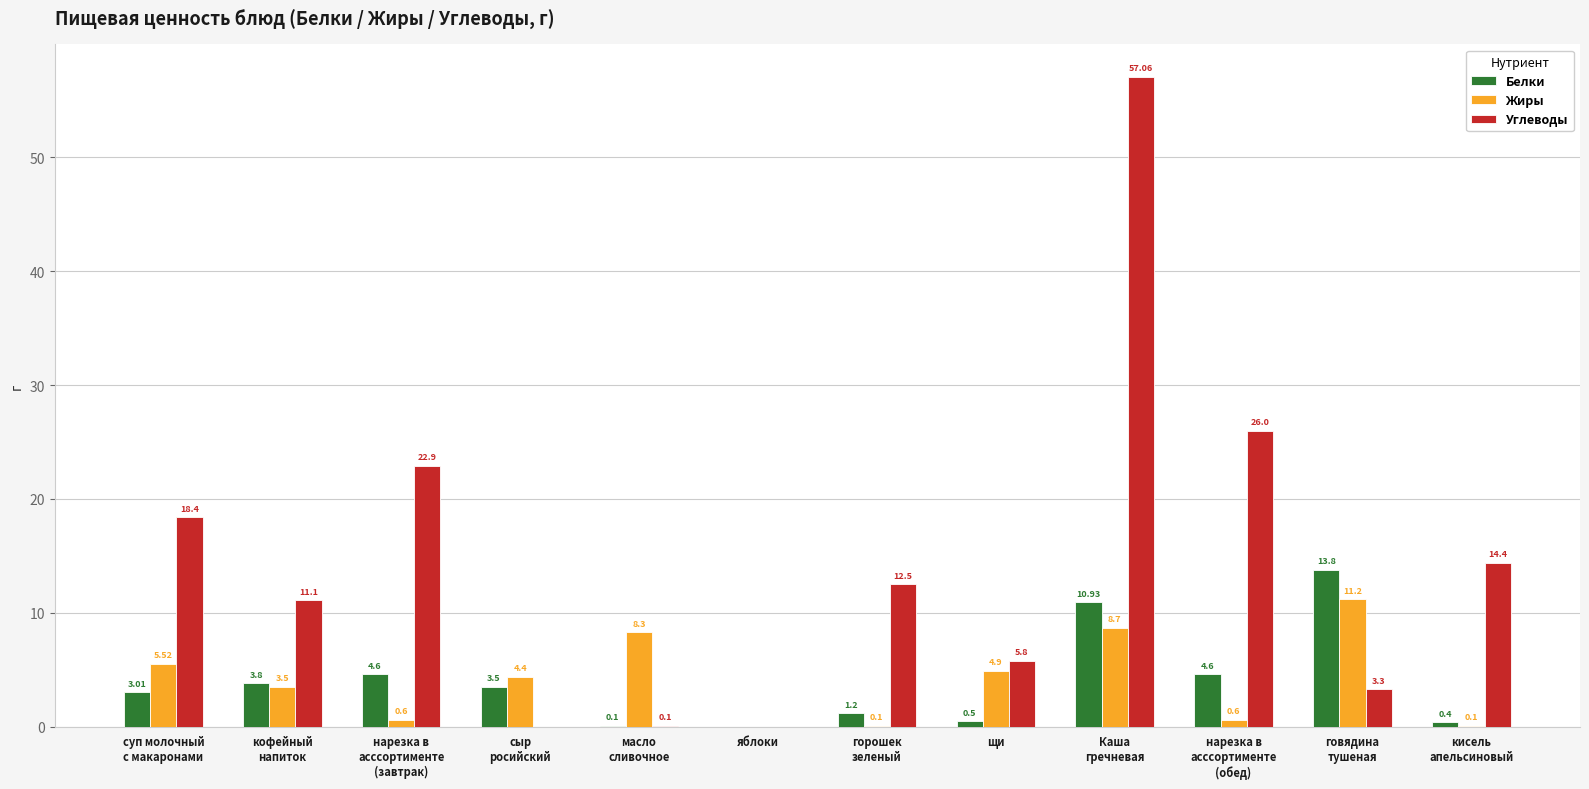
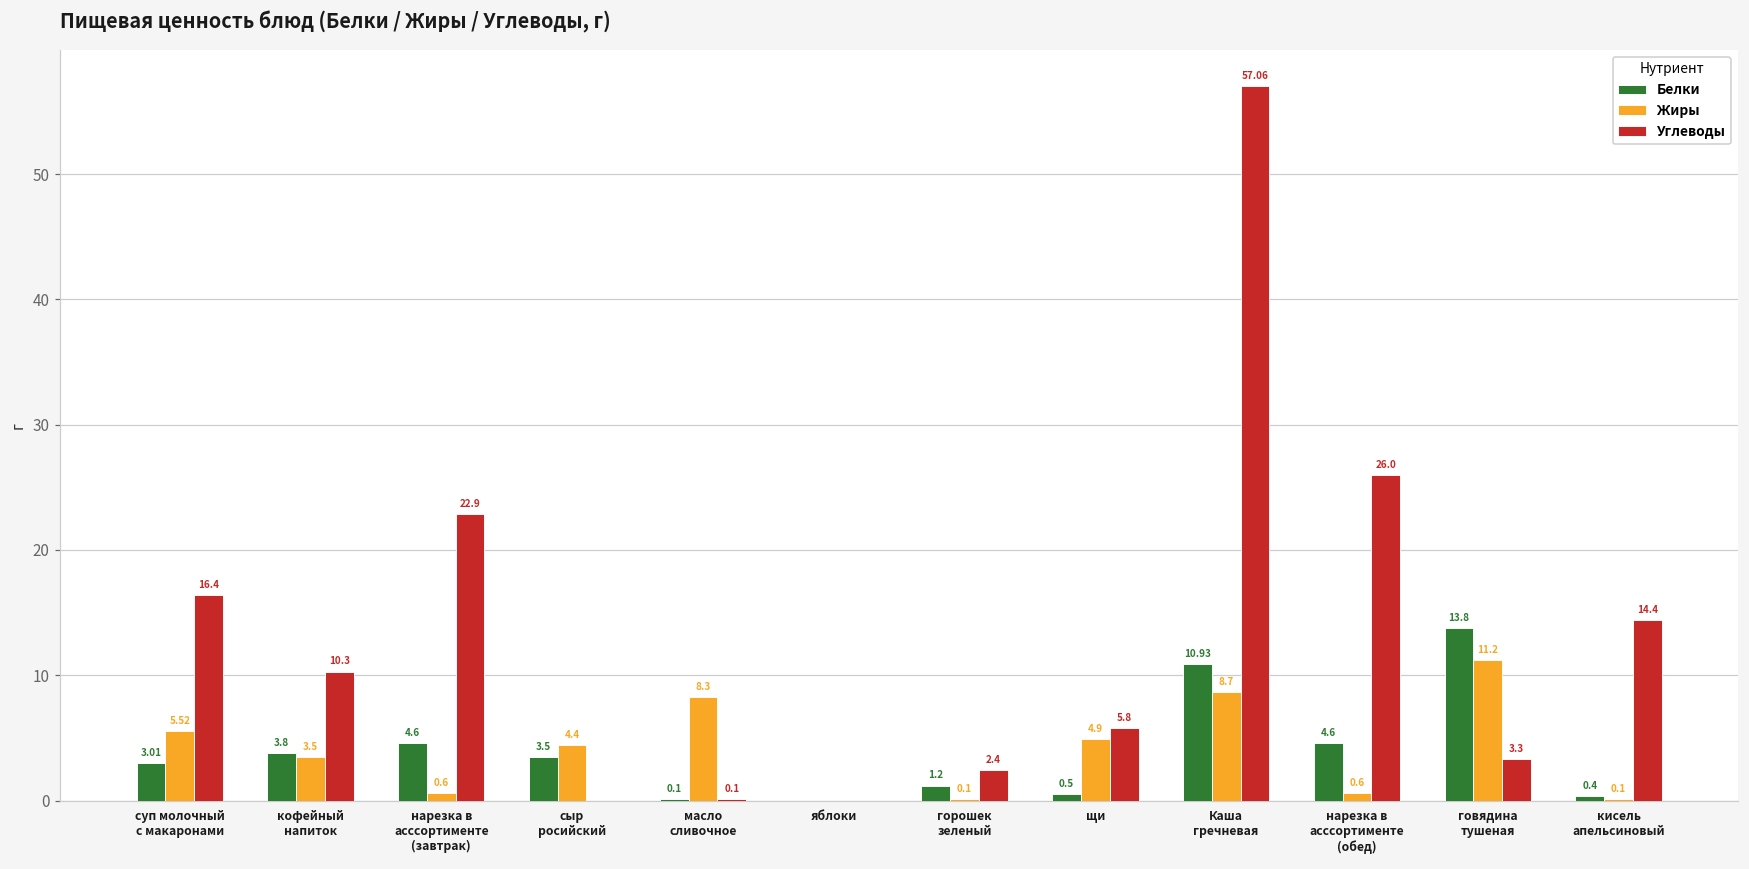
Углеводы, суп молочный с макаронами: 18.4 -> 16.4
Углеводы, кофейный напиток: 11.1 -> 10.3
Углеводы, горошек зеленый: 12.5 -> 2.4
